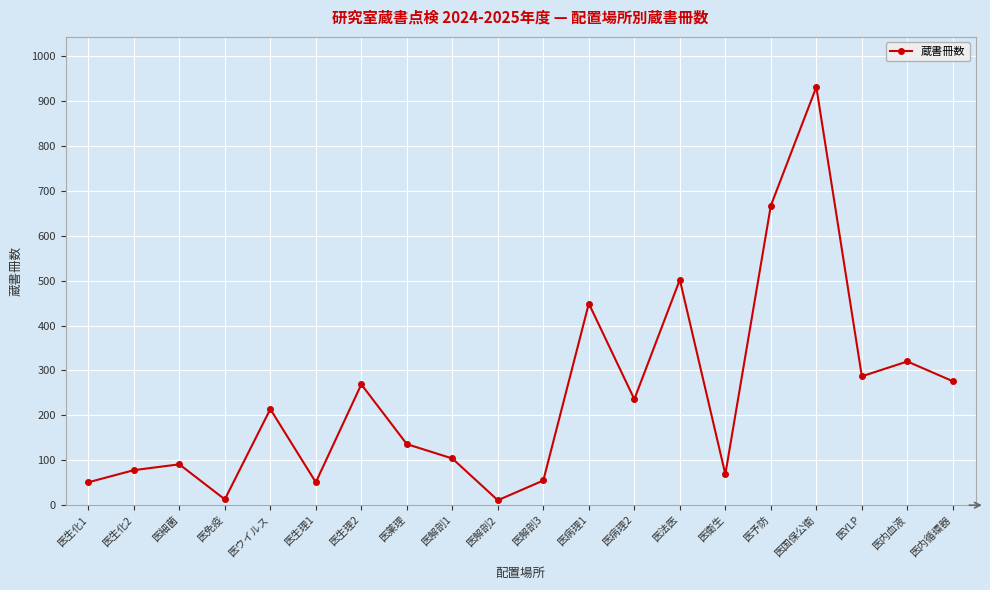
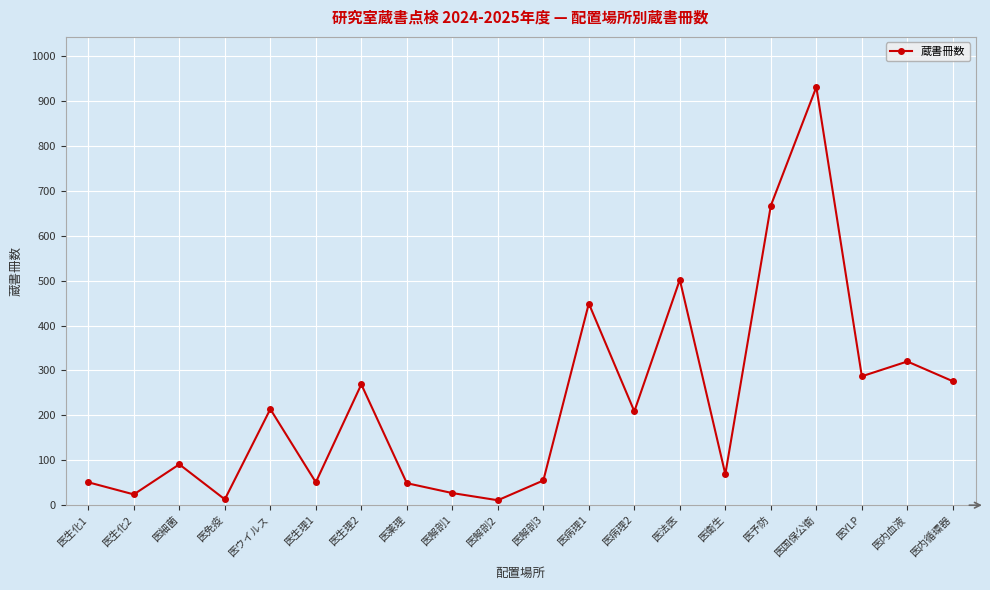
医生化2: 80 -> 20
医薬理: 140 -> 50
医解剖1: 100 -> 30
医病理2: 240 -> 210
